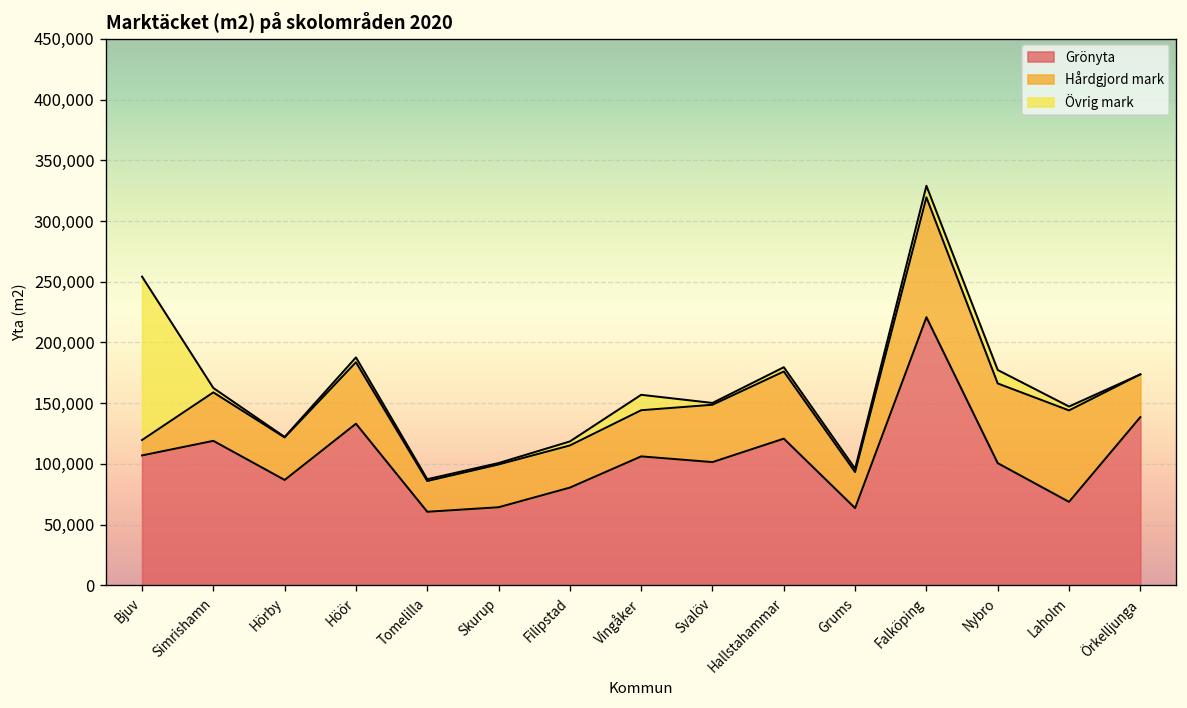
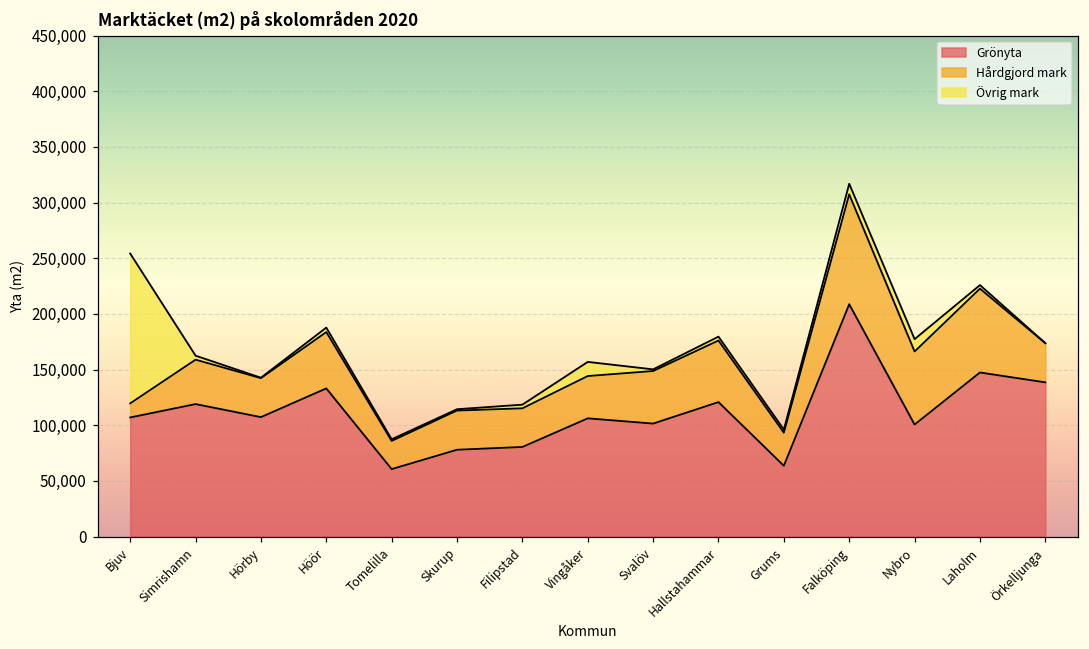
Grönyta, Hörby: 87,000 -> 107,000
Grönyta, Skurup: 64,000 -> 78,000
Grönyta, Falköping: 221,000 -> 209,000
Grönyta, Laholm: 69,000 -> 147,000
